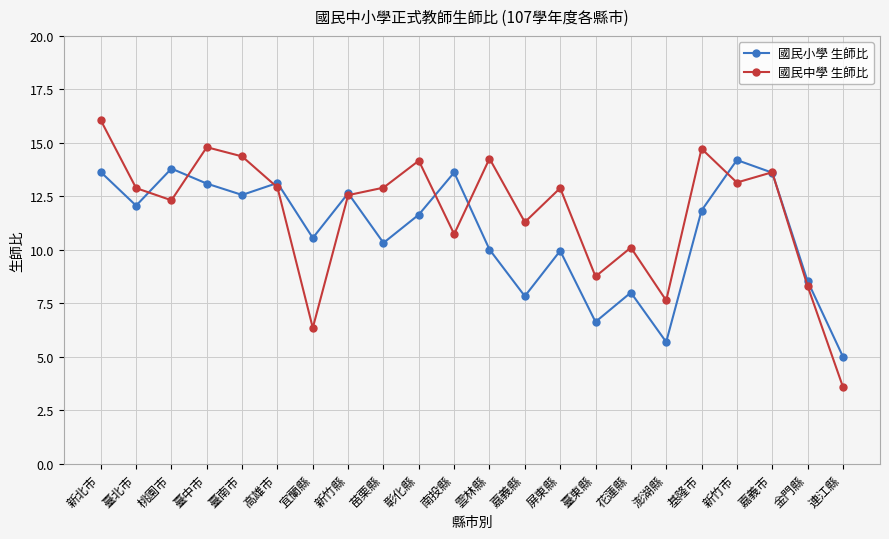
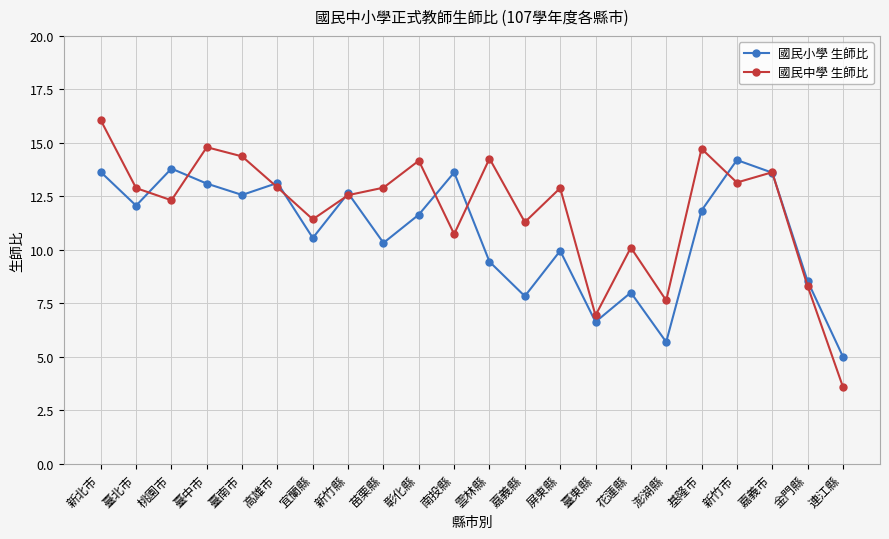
國民中學 生師比, 宜蘭縣: 6.4 -> 11.4
國民小學 生師比, 雲林縣: 10.0 -> 9.5
國民中學 生師比, 臺東縣: 8.8 -> 6.9
